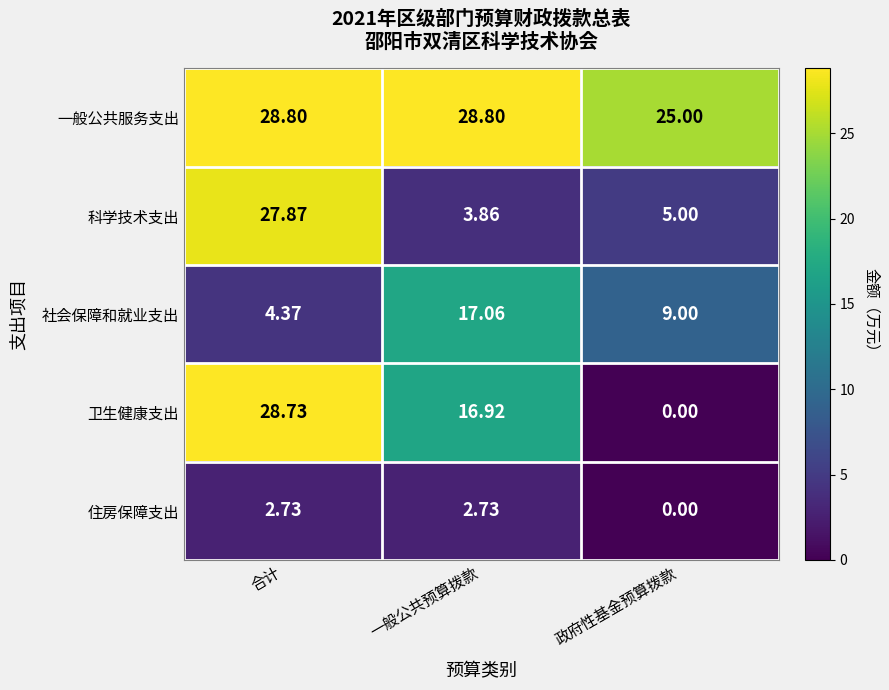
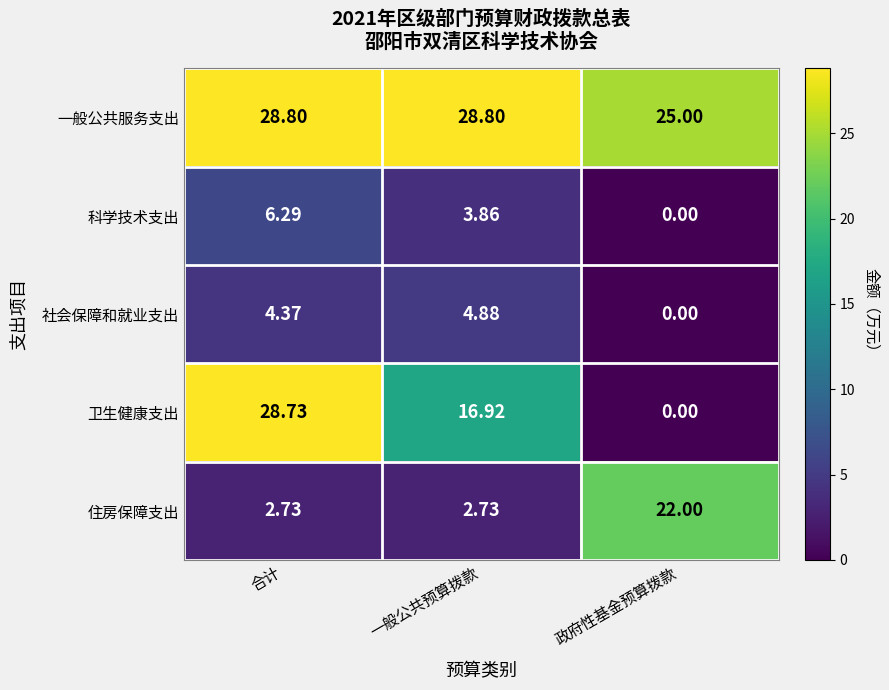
科学技术支出, 合计: 27.87 -> 6.29
科学技术支出, 政府性基金预算拨款: 5.00 -> 0.00
社会保障和就业支出, 一般公共预算拨款: 17.06 -> 4.88
社会保障和就业支出, 政府性基金预算拨款: 9.00 -> 0.00
住房保障支出, 政府性基金预算拨款: 0.00 -> 22.00
